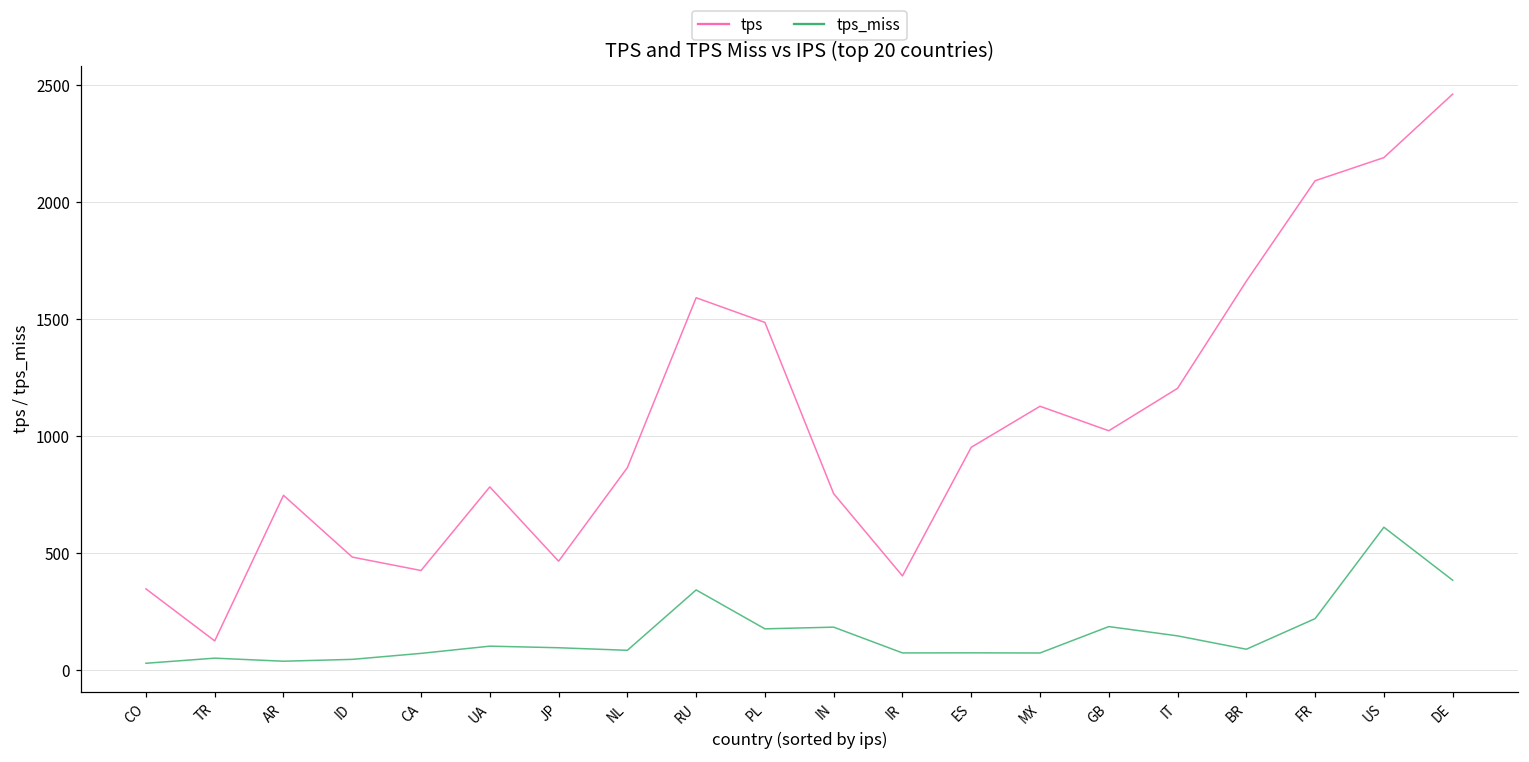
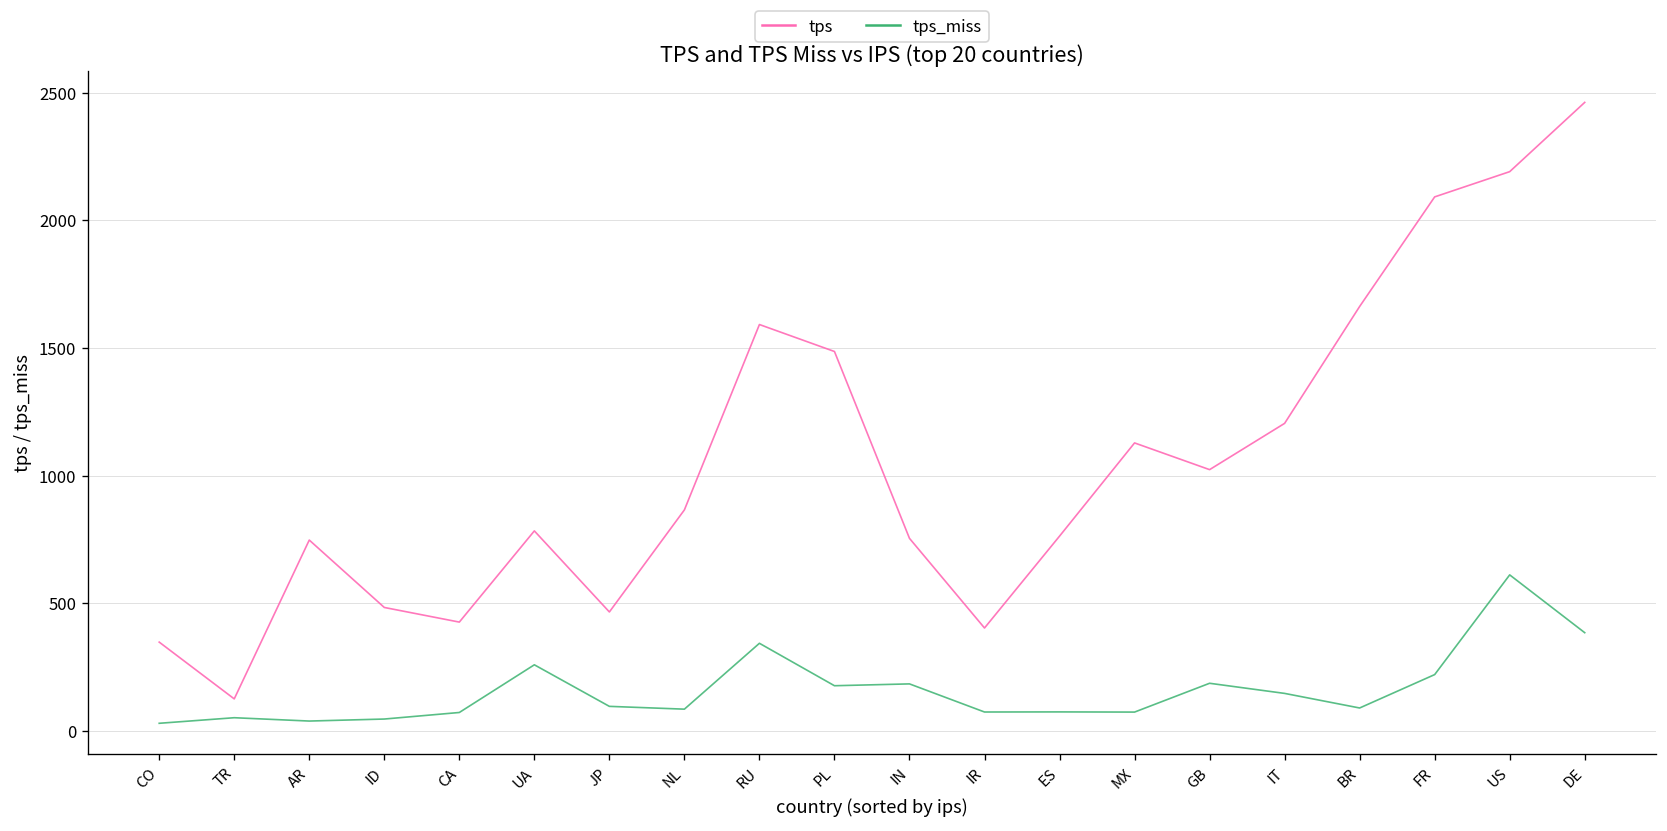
tps_miss, UA: 100 -> 260
tps, ES: 950 -> 760
